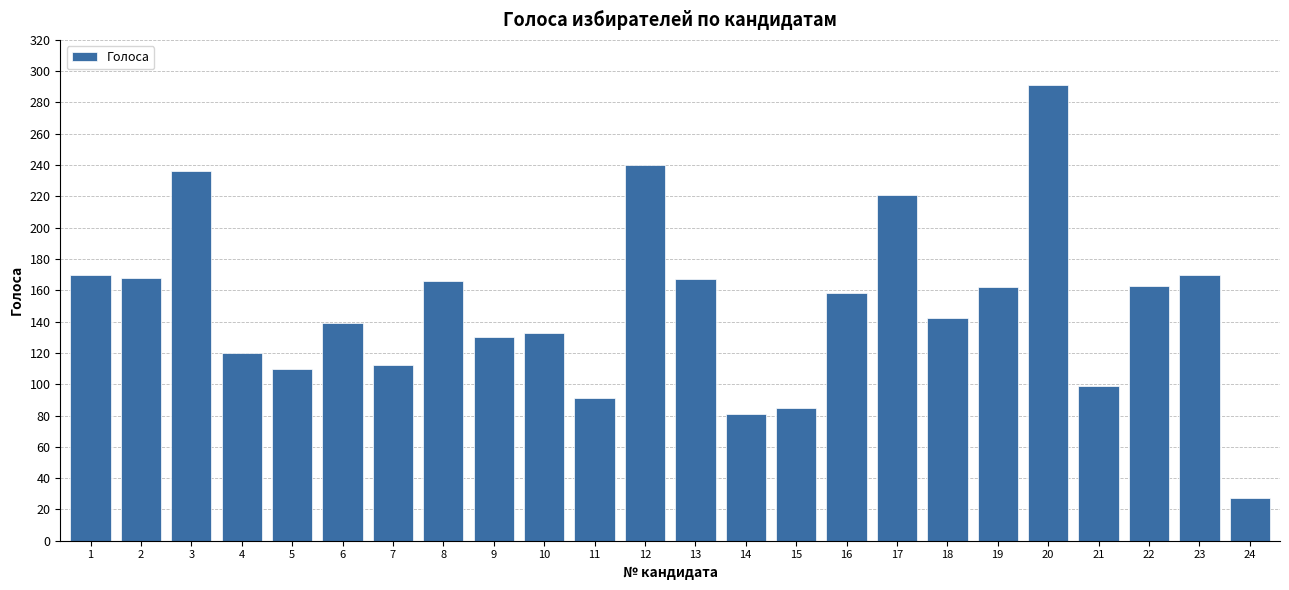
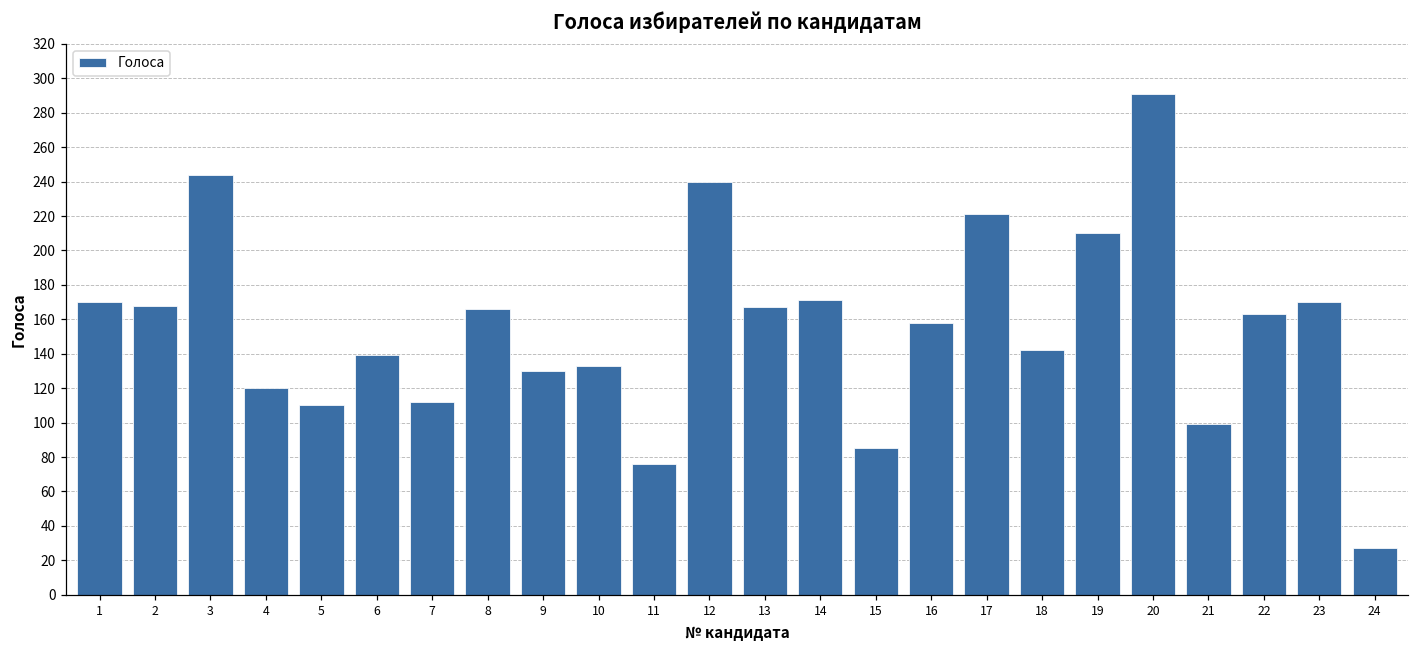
3: 236 -> 244
11: 91 -> 76
14: 81 -> 171
19: 162 -> 210
